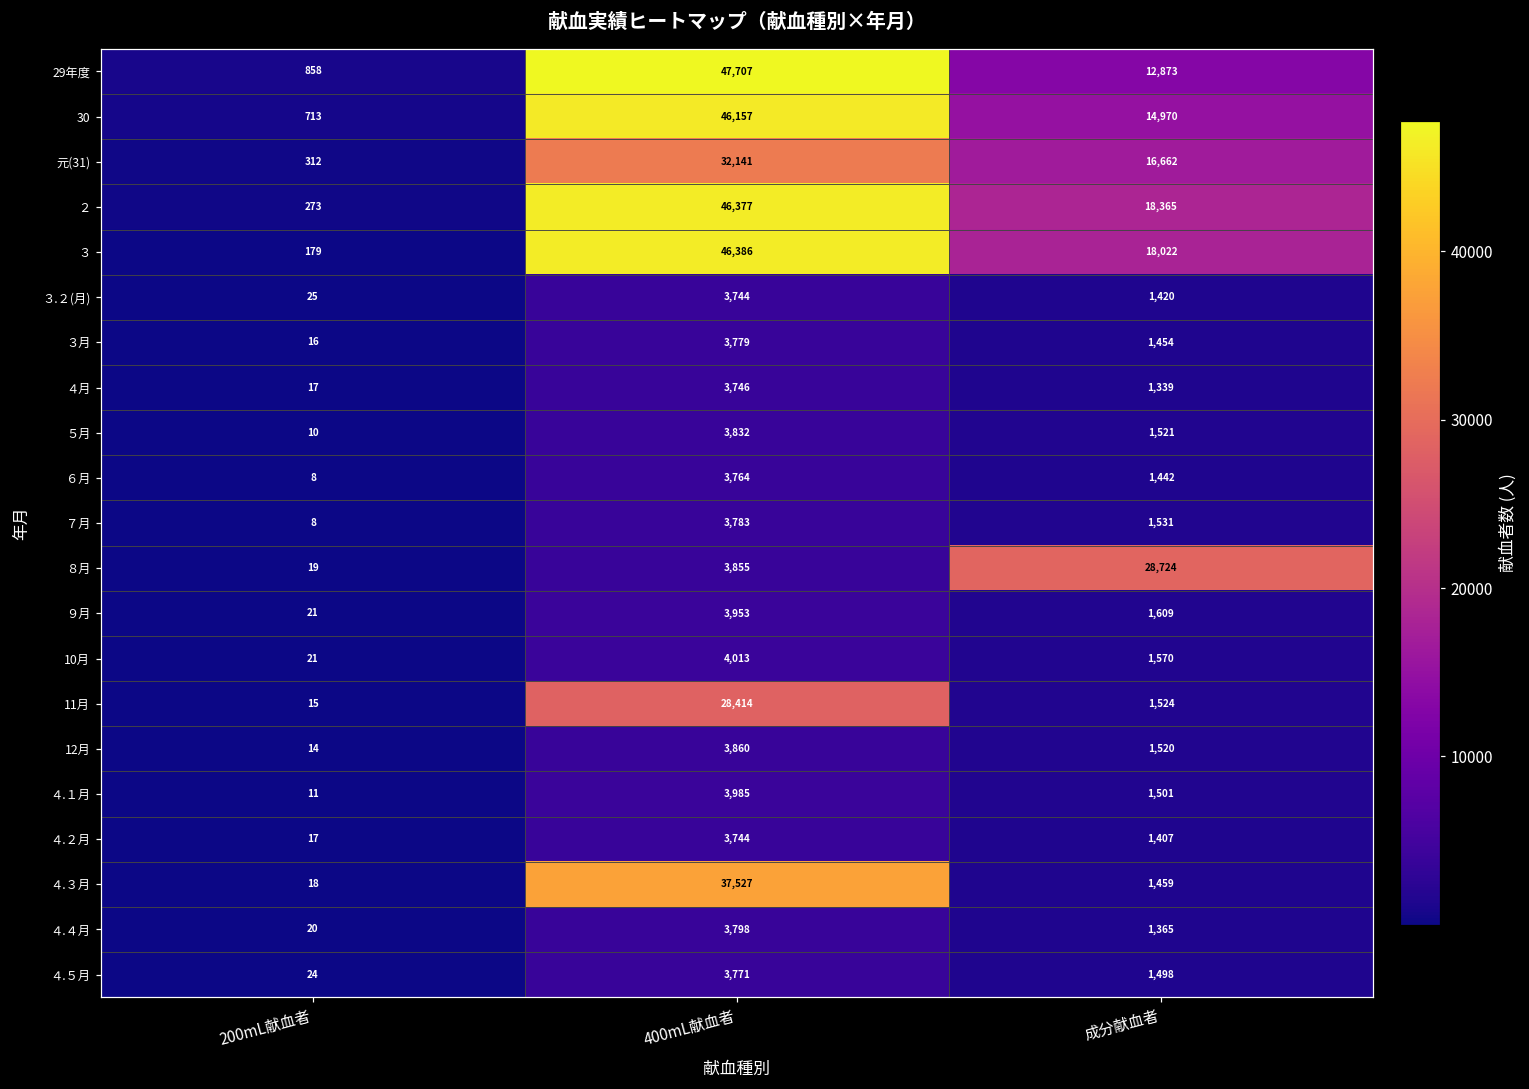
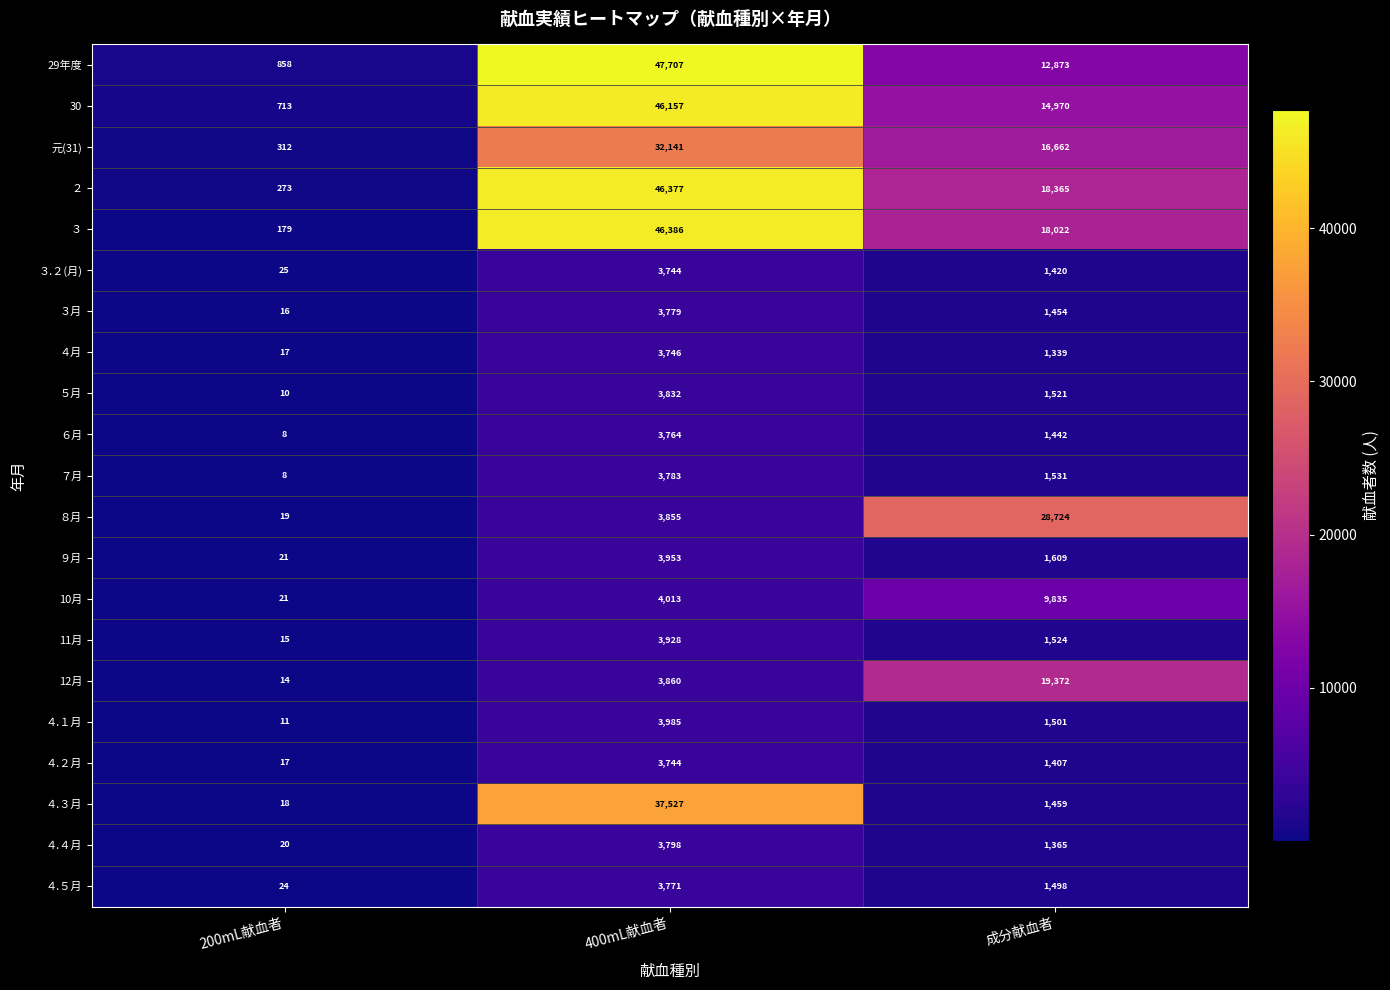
10月, 成分献血者: 1,570 -> 9,835
11月, 400mL献血者: 28,414 -> 3,928
12月, 成分献血者: 1,520 -> 19,372
